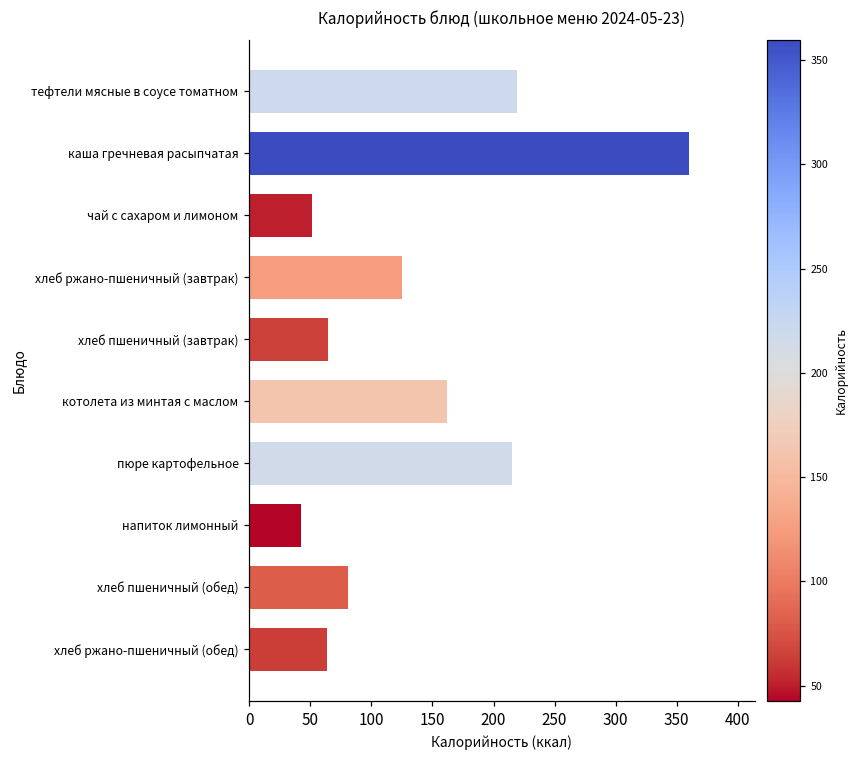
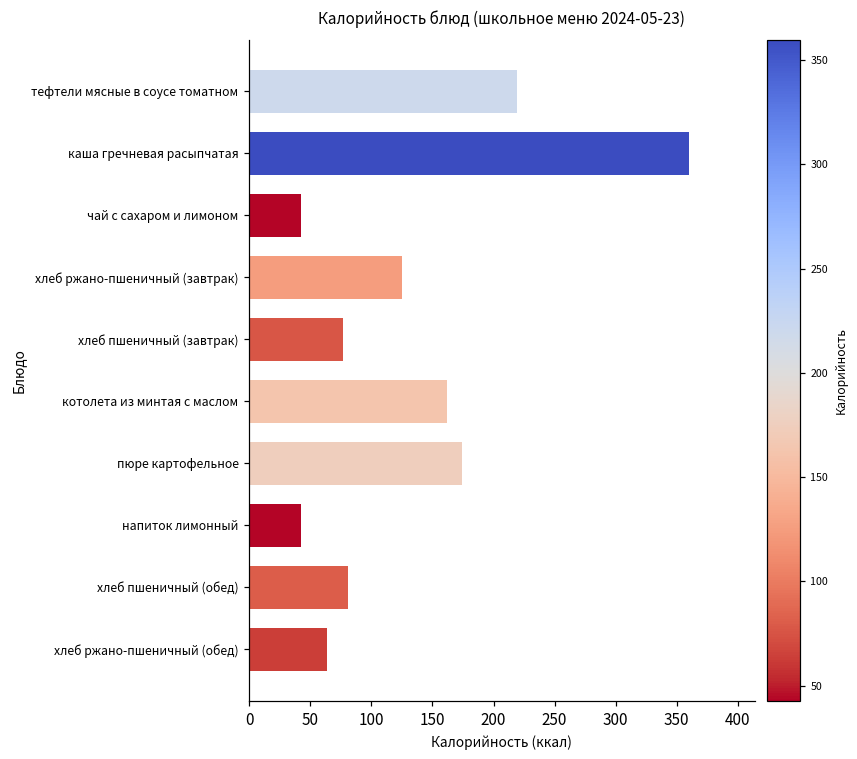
чай с сахаром и лимоном: 51 -> 43
хлеб пшеничный (завтрак): 64 -> 76
пюре картофельное: 215 -> 174
